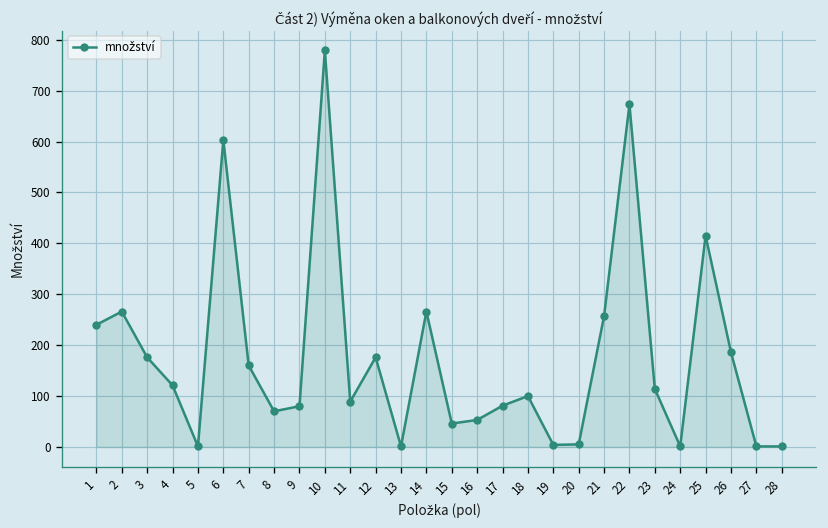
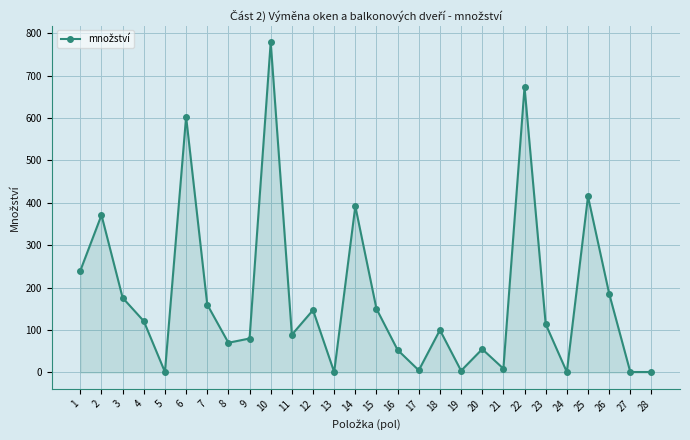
2: 270 -> 370
12: 180 -> 150
14: 270 -> 390
15: 50 -> 150
17: 80 -> 10
20: 10 -> 60
21: 260 -> 10
